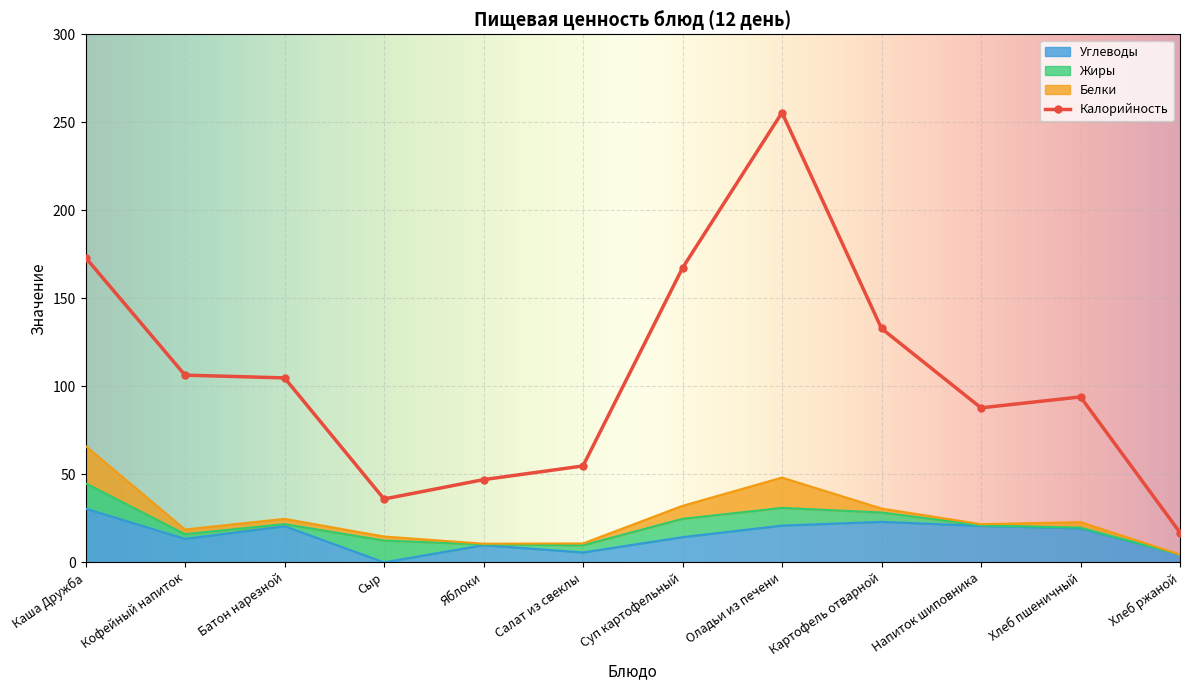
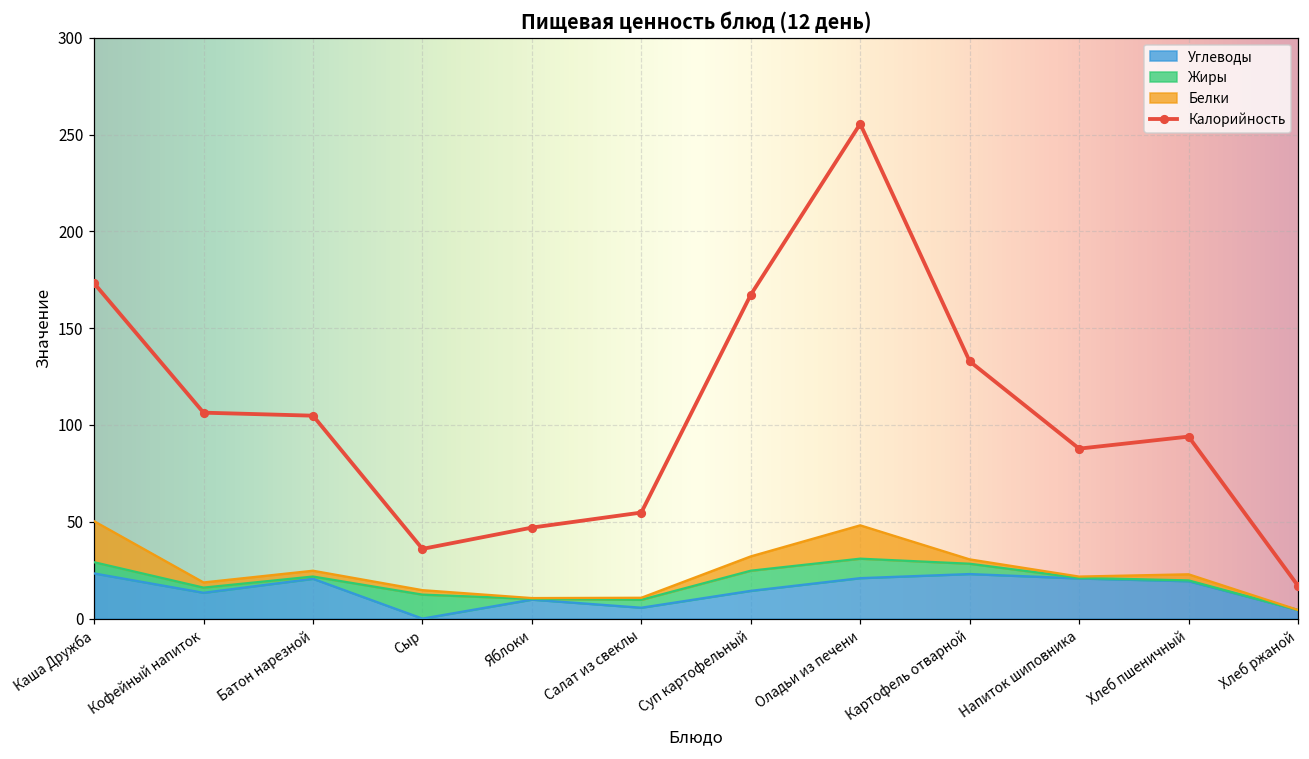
Углеводы, Каша Дружба: 31 -> 23
Жиры, Каша Дружба: 14 -> 6
